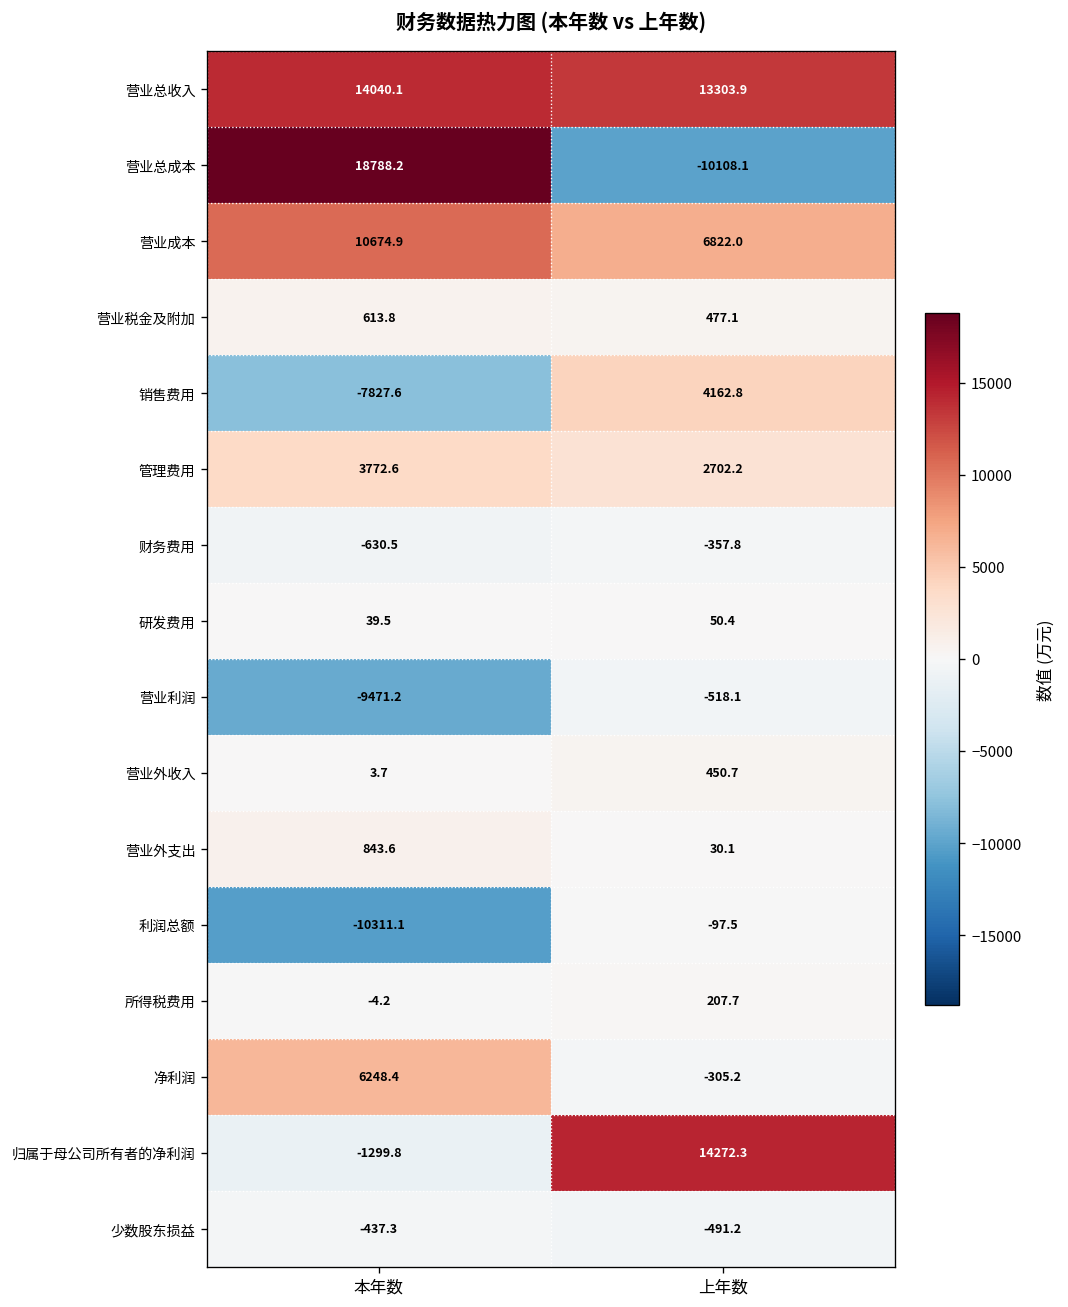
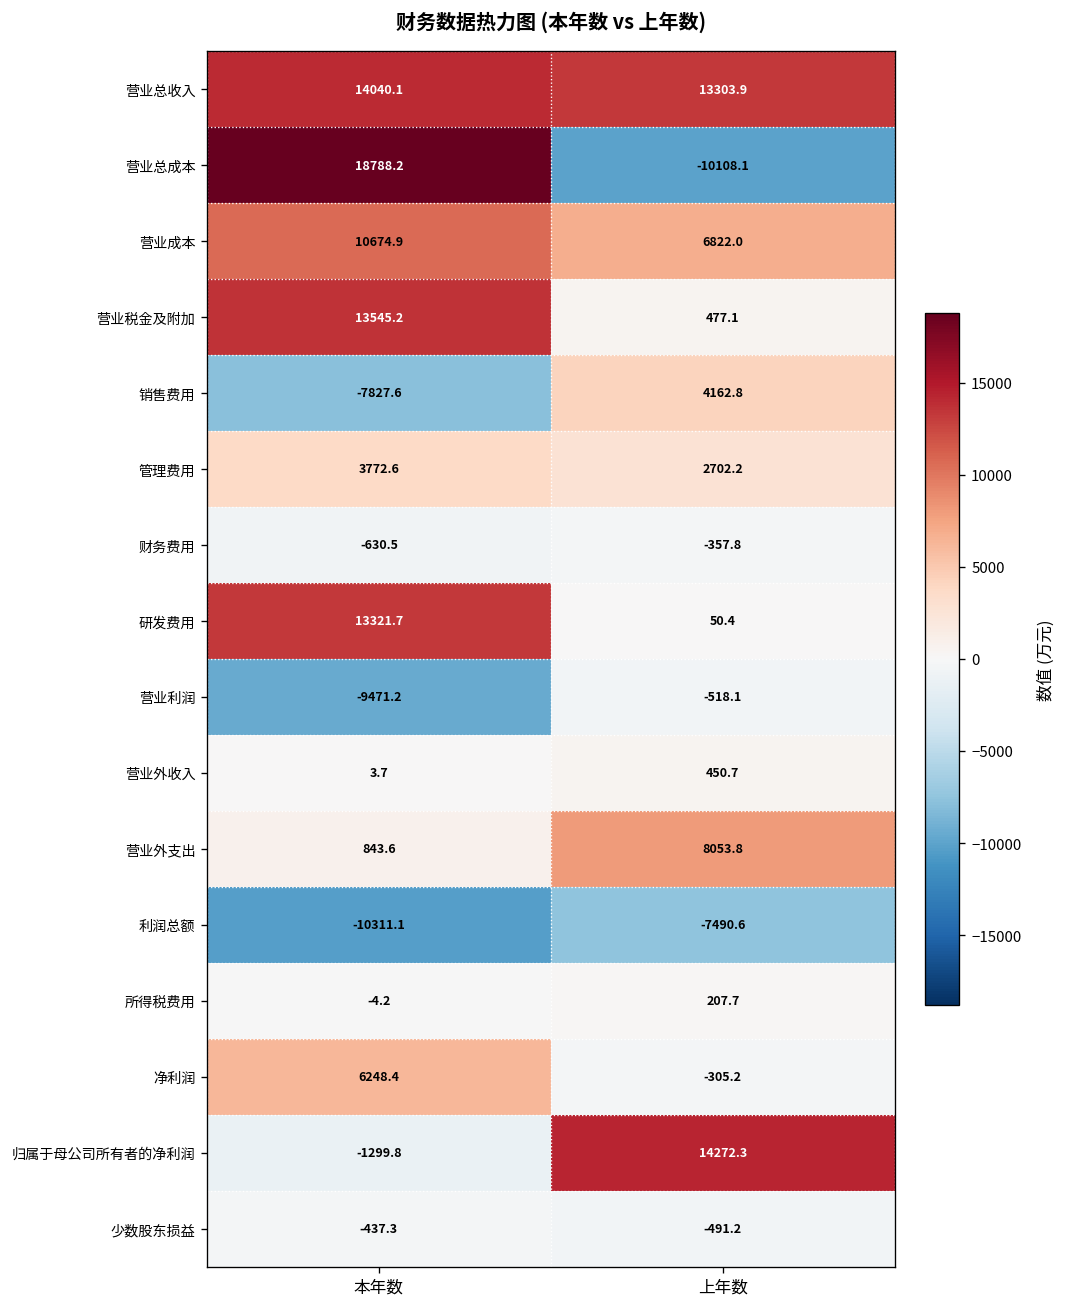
营业税金及附加, 本年数: 613.8 -> 13545.2
研发费用, 本年数: 39.5 -> 13321.7
营业外支出, 上年数: 30.1 -> 8053.8
利润总额, 上年数: -97.5 -> -7490.6
